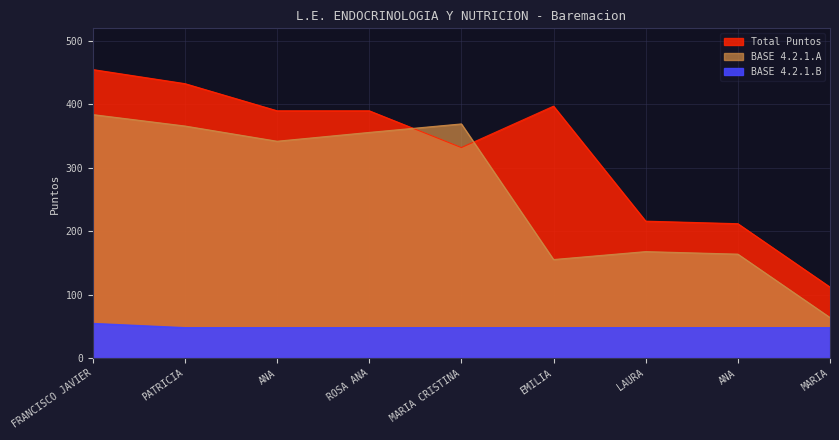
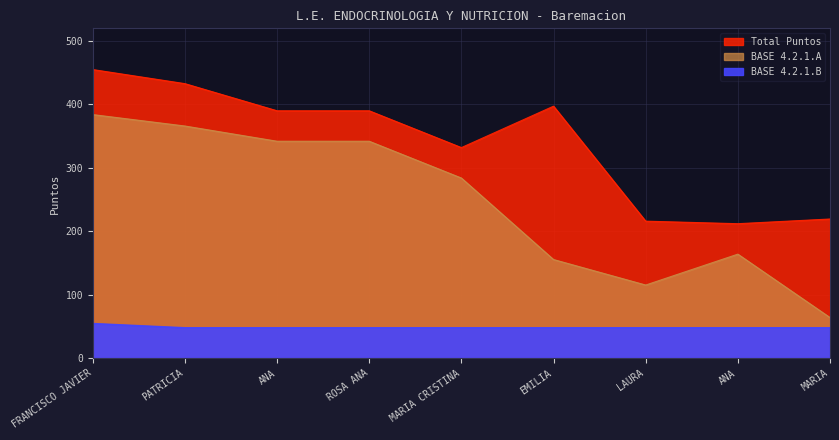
BASE 4.2.1.A, ROSA ANA: 360 -> 340
BASE 4.2.1.A, MARIA CRISTINA: 370 -> 280
BASE 4.2.1.A, LAURA: 170 -> 120
Total Puntos, MARIA: 110 -> 220
